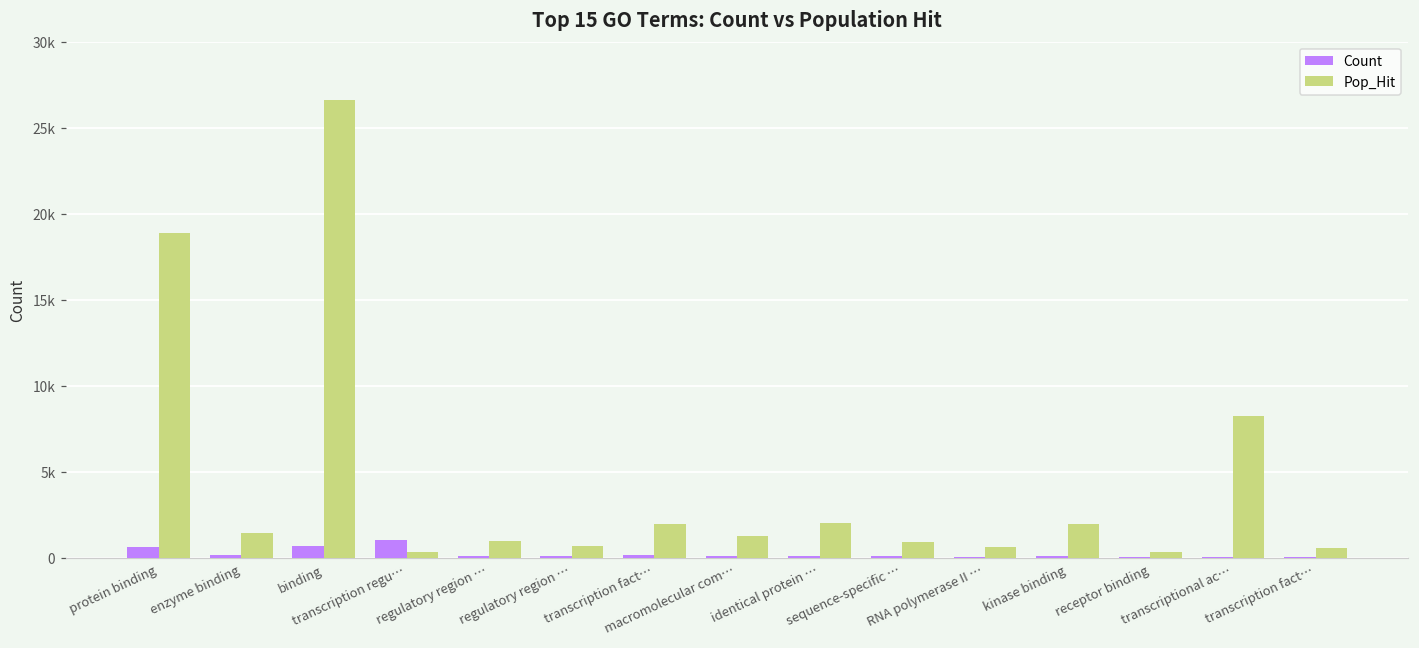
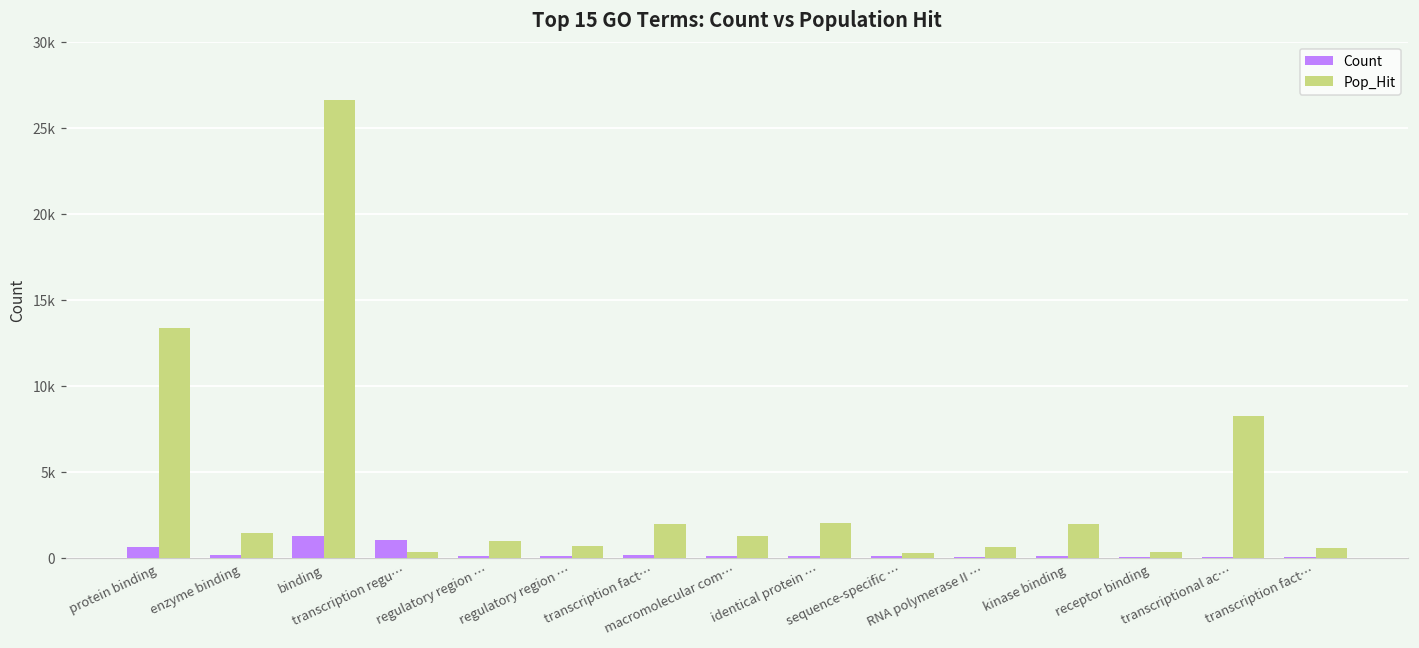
Pop_Hit, protein binding: 18900 -> 13400
Count, binding: 700 -> 1300
Pop_Hit, sequence-specific …: 900 -> 300
